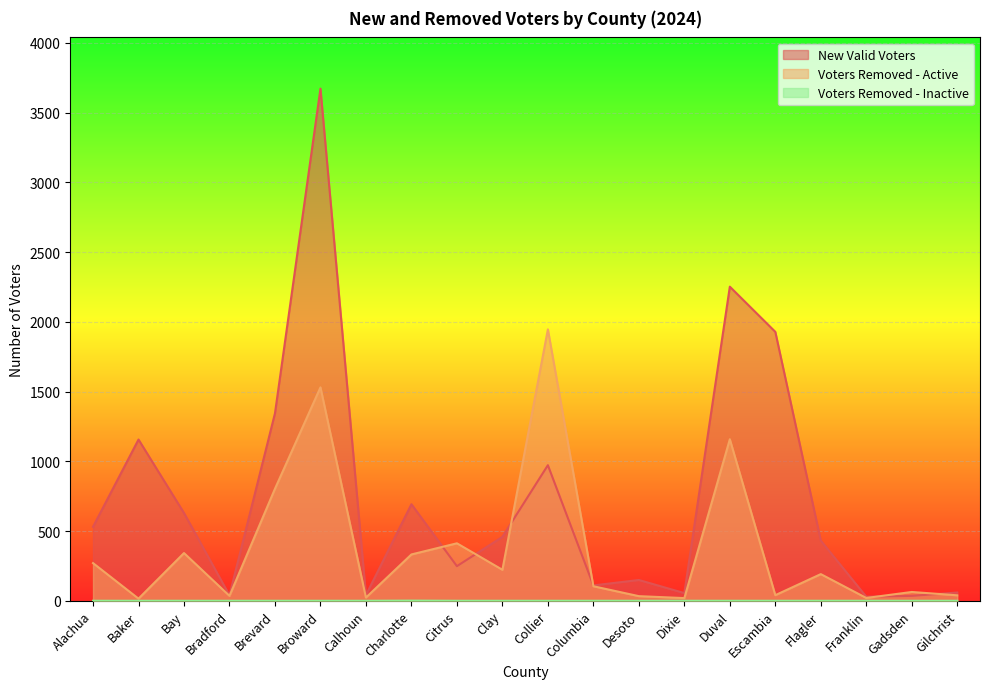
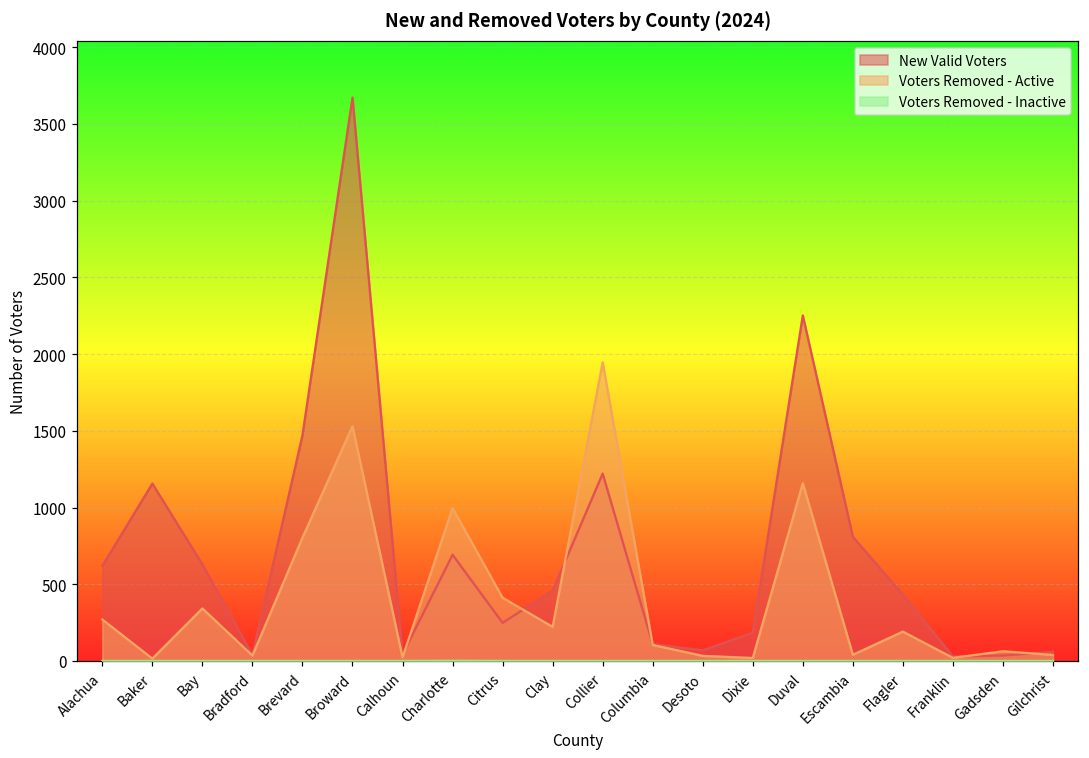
New Valid Voters, Alachua: 530 -> 620
New Valid Voters, Brevard: 1340 -> 1470
Voters Removed - Active, Charlotte: 330 -> 1000
New Valid Voters, Collier: 970 -> 1220
New Valid Voters, Desoto: 150 -> 70
New Valid Voters, Dixie: 60 -> 180
New Valid Voters, Escambia: 1930 -> 810
